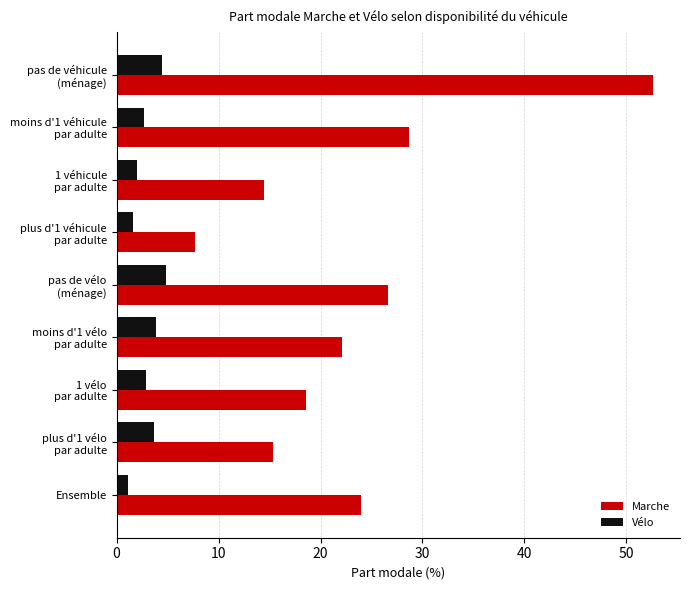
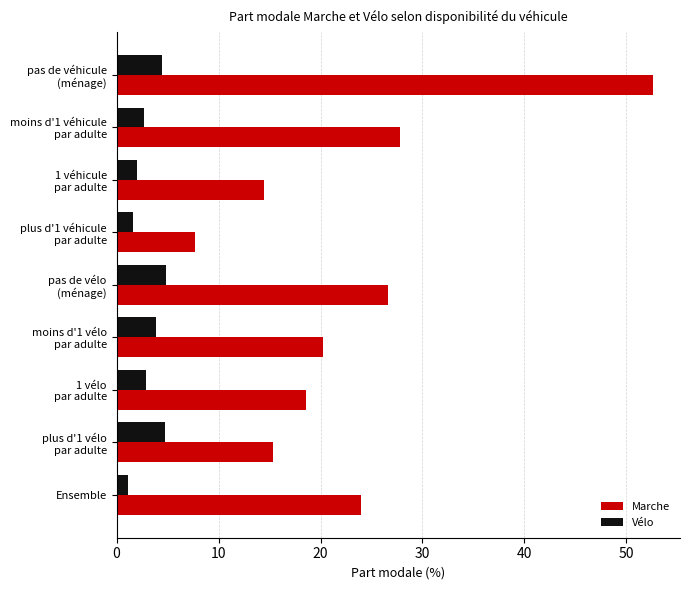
Marche, moins d'1 véhicule par adulte: 28.7 -> 27.8
Marche, moins d'1 vélo par adulte: 22.1 -> 20.3
Vélo, plus d'1 vélo par adulte: 3.7 -> 4.8
